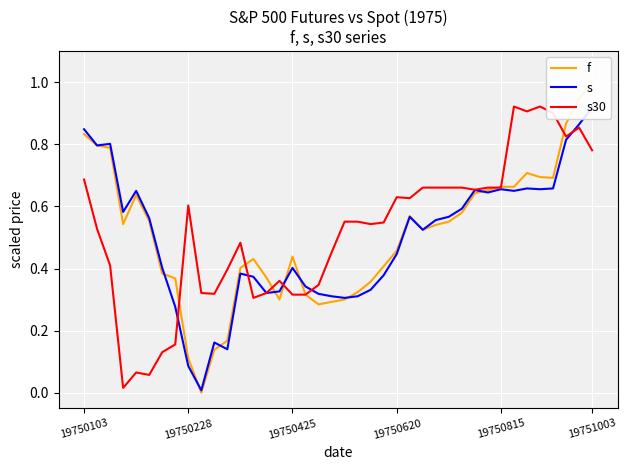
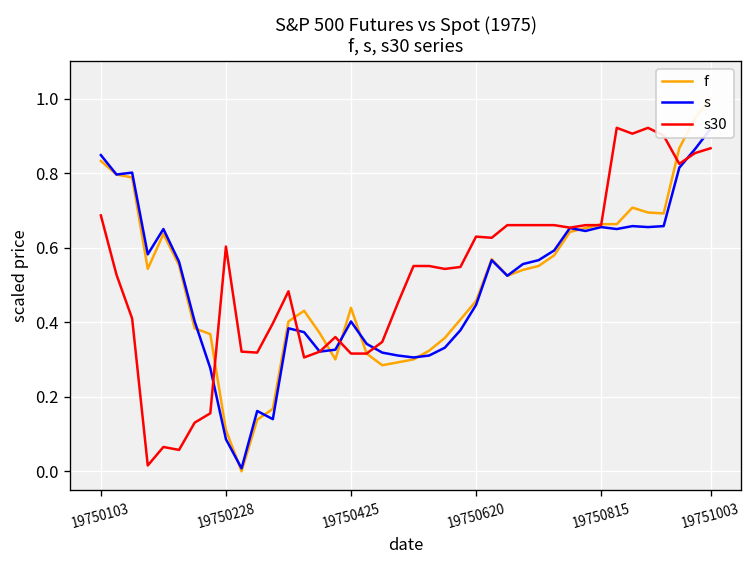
s30, 19751003: 0.78 -> 0.87
